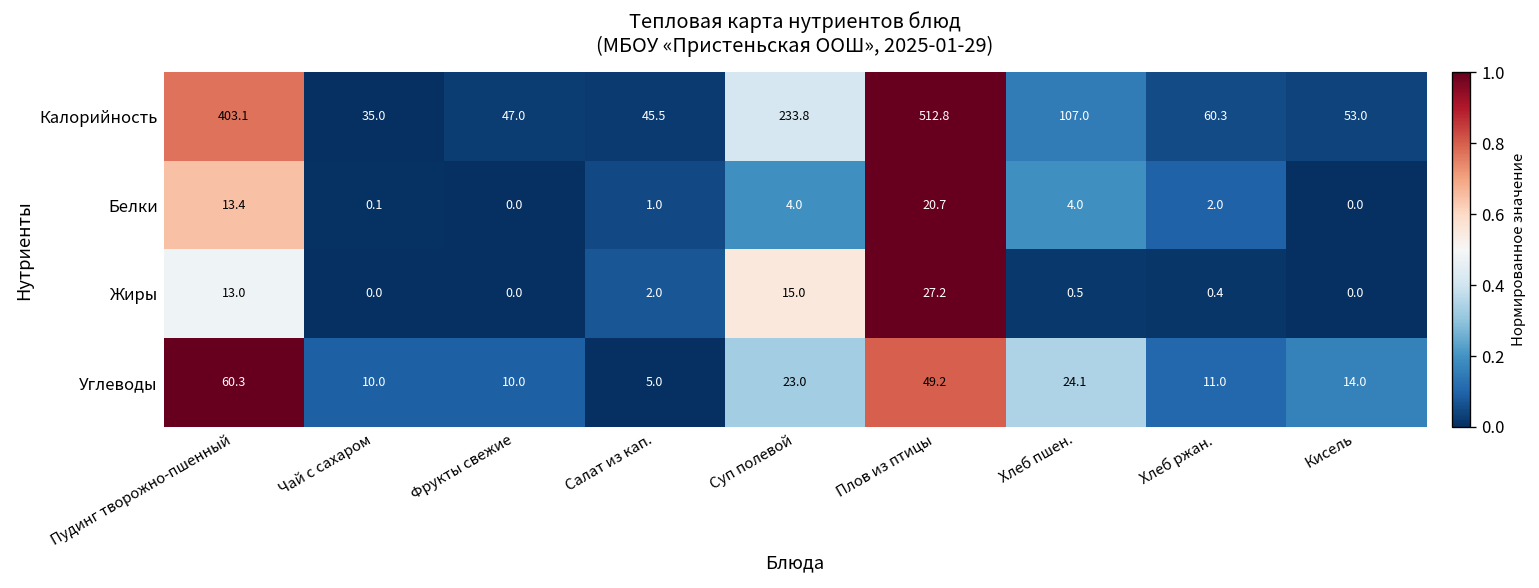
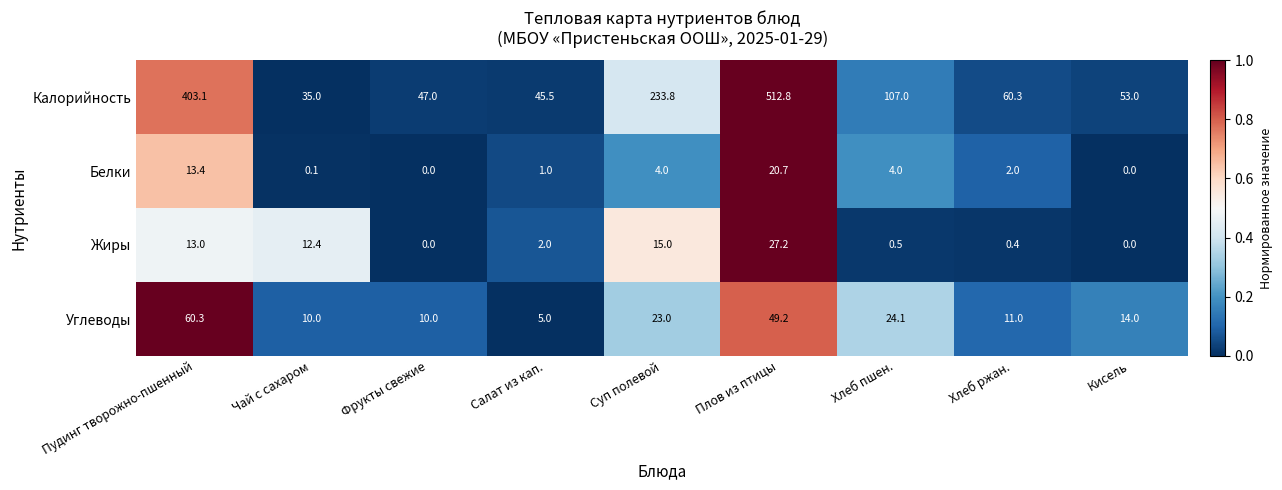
Жиры, Чай с сахаром: 0.0 -> 12.4
